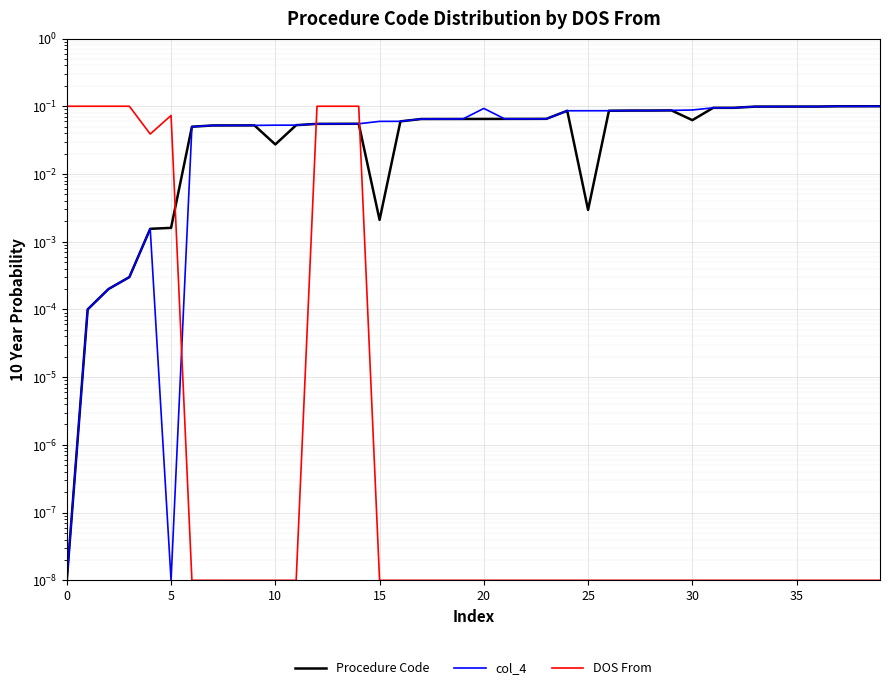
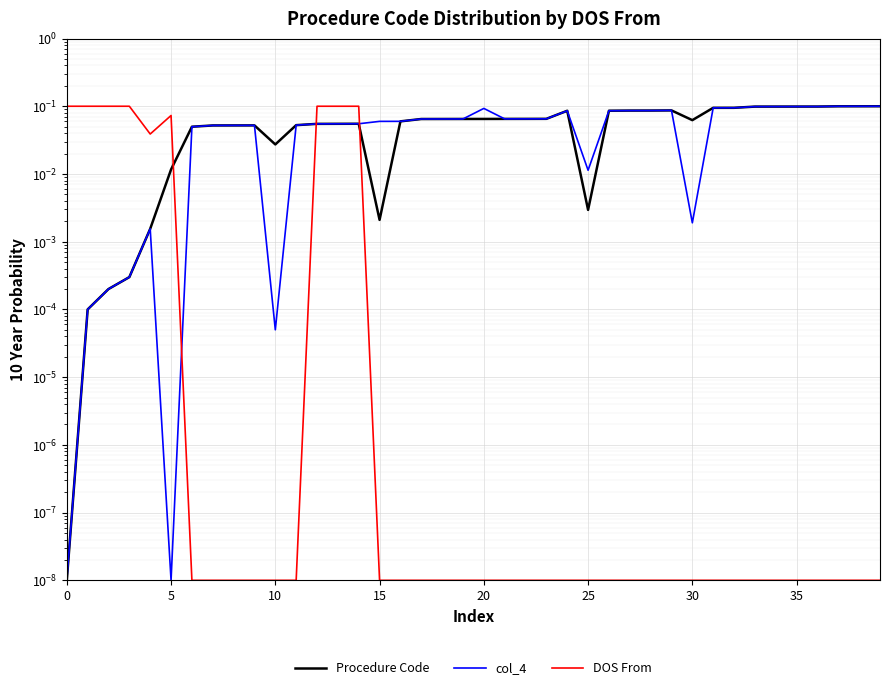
Procedure Code, 5: 0.0016 -> 0.012
col_4, 10: 0.05 -> 0.00005
col_4, 25: 0.09 -> 0.011
col_4, 30: 0.09 -> 0.0019
